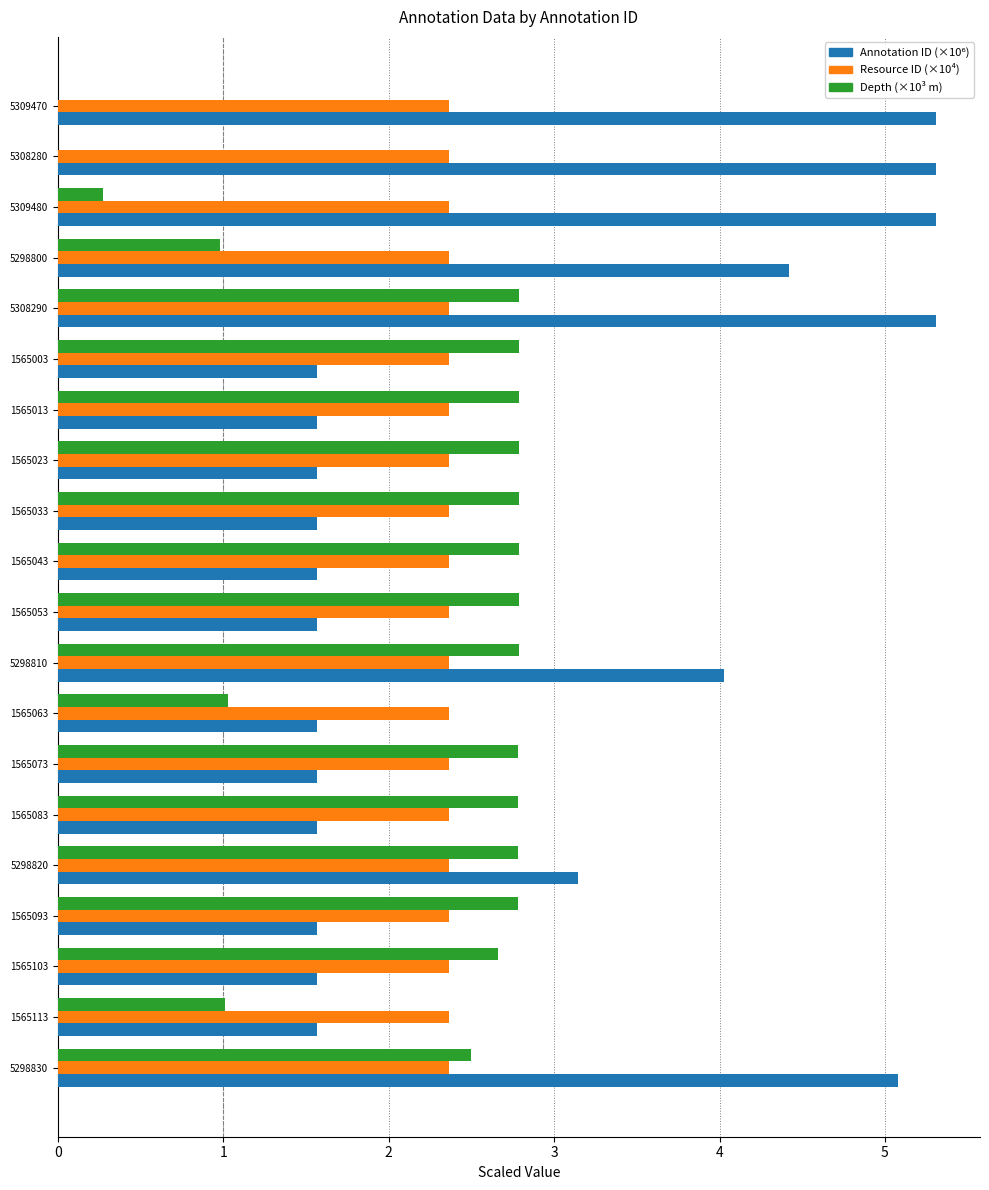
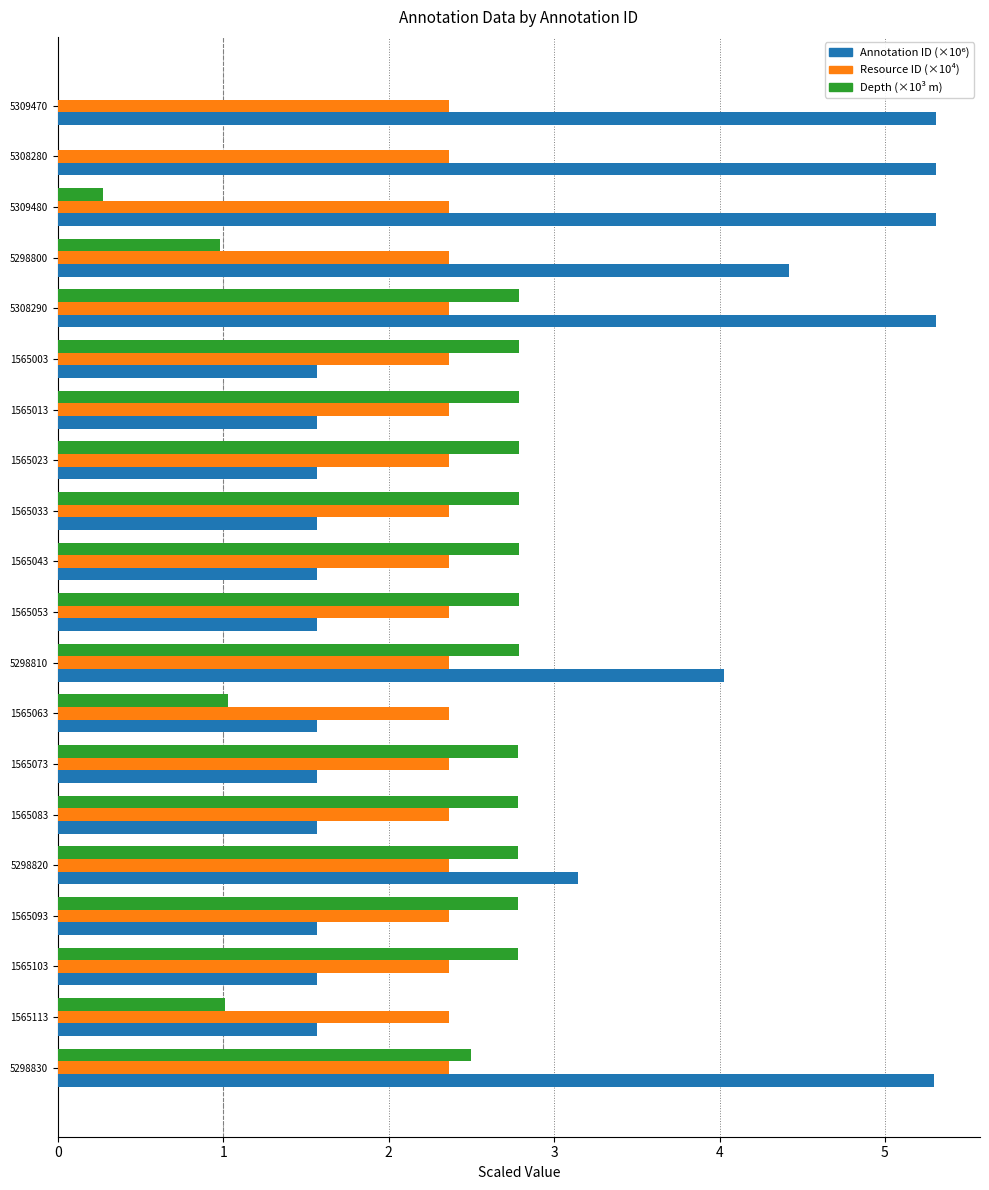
Depth (×10³ m), 1565103: 2.66 -> 2.78
Annotation ID (×10⁶), 5298830: 5.08 -> 5.30
